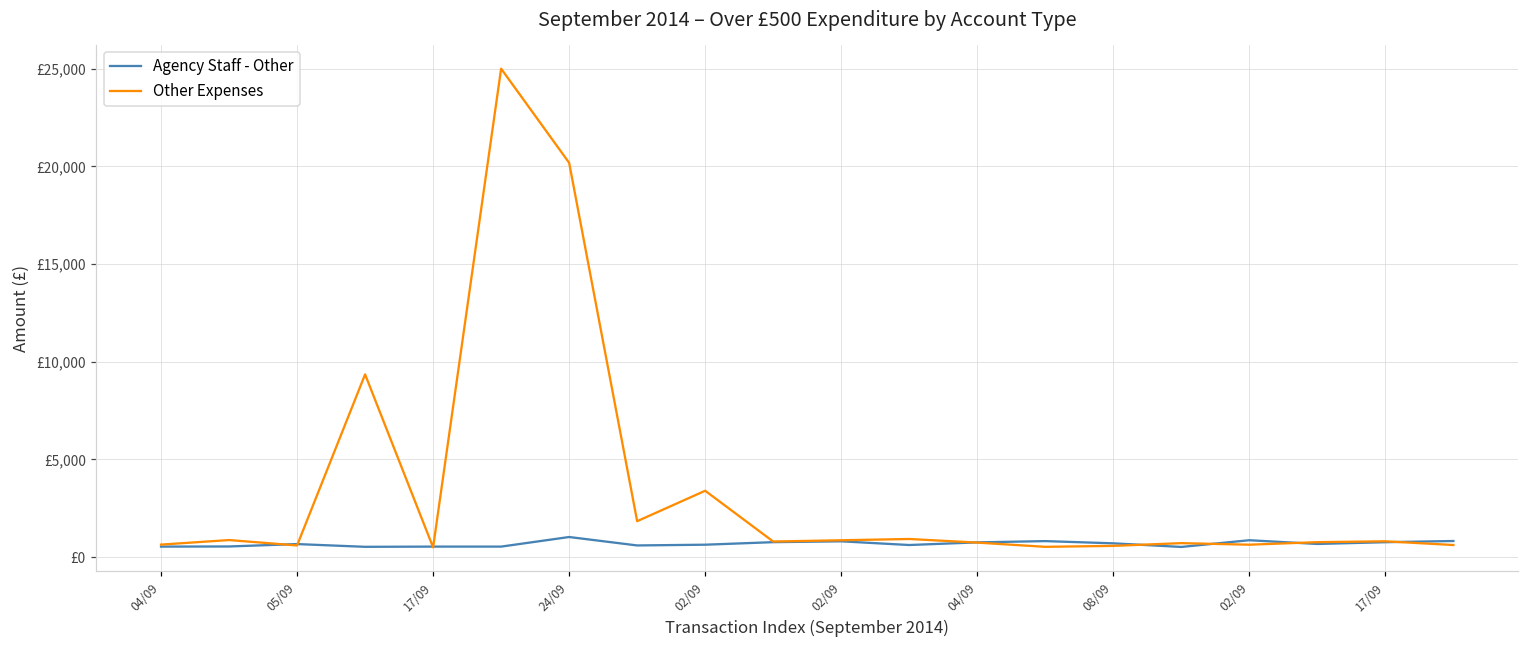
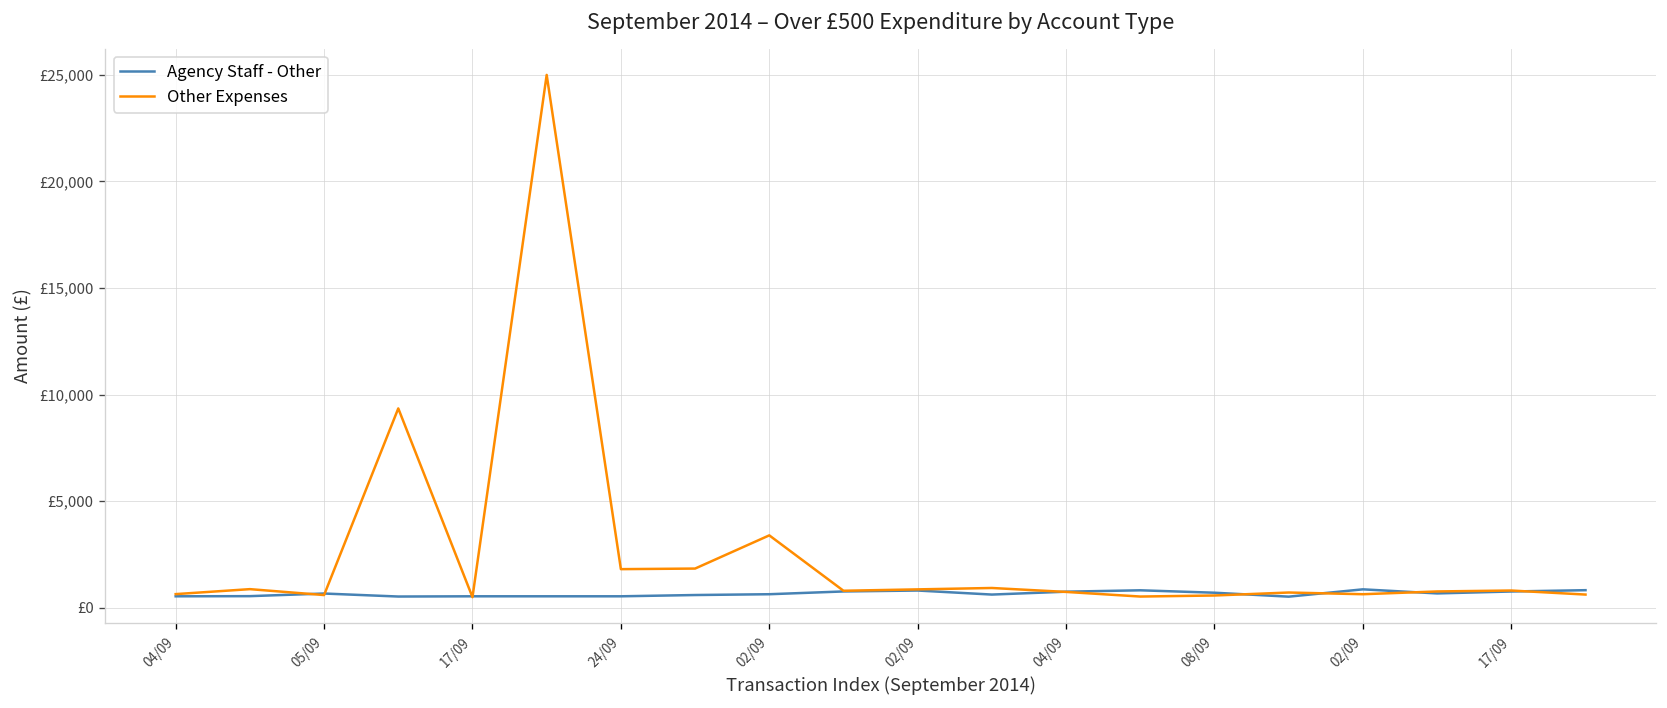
Agency Staff - Other, 24/09: £1,000 -> £500
Other Expenses, 24/09: £20,200 -> £1,800
